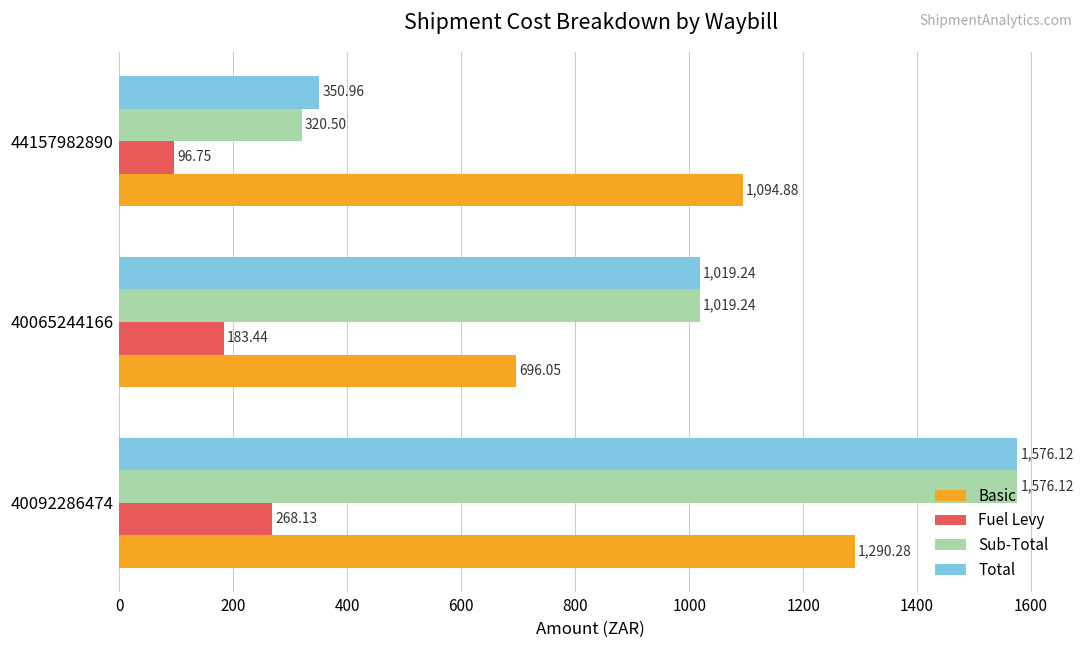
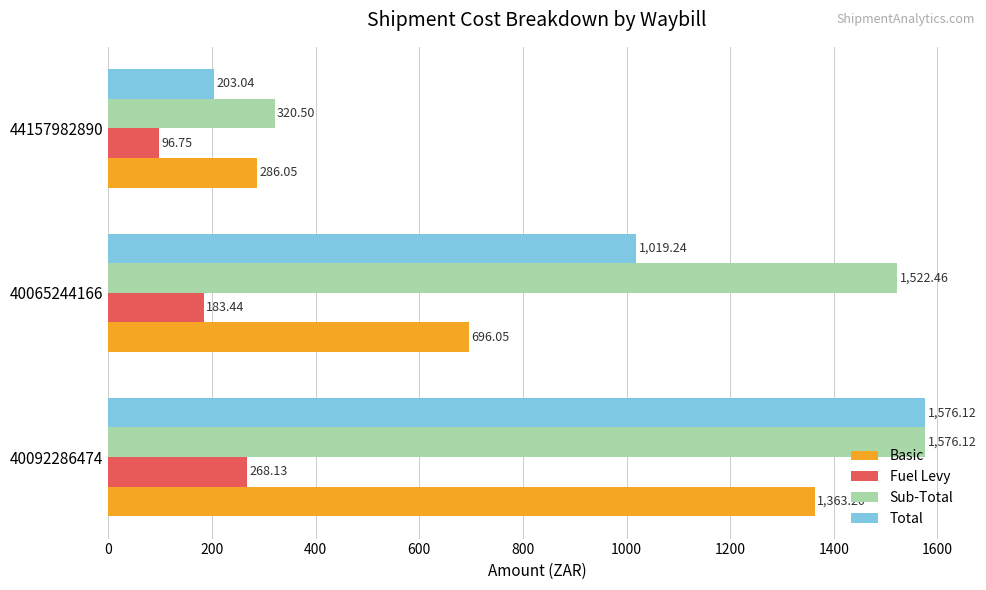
Total, 44157982890: 350.96 -> 203.04
Basic, 44157982890: 1,094.88 -> 286.05
Sub-Total, 40065244166: 1,019.24 -> 1,522.46
Basic, 40092286474: 1,290.28 -> 1,363.20
